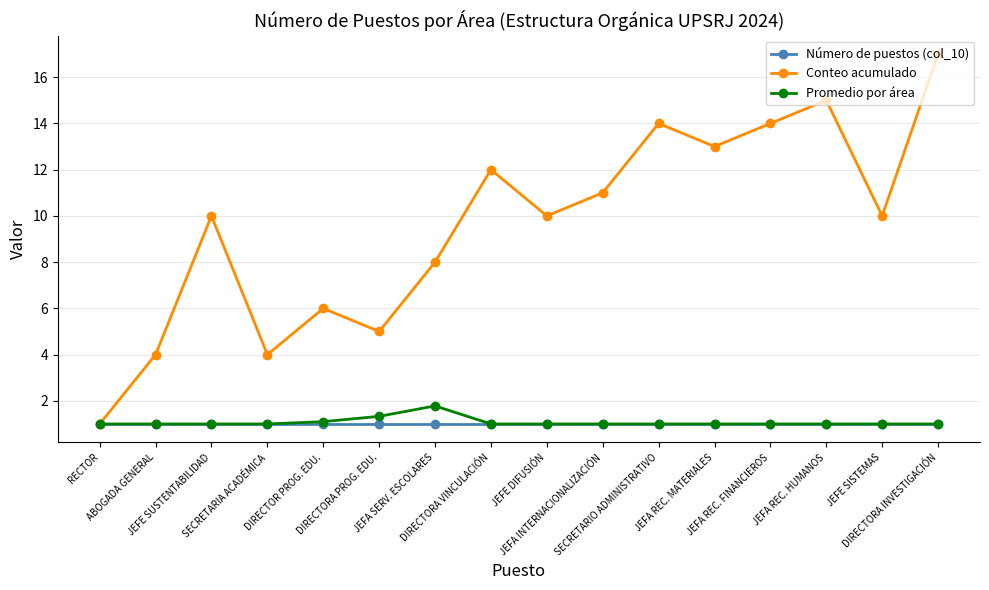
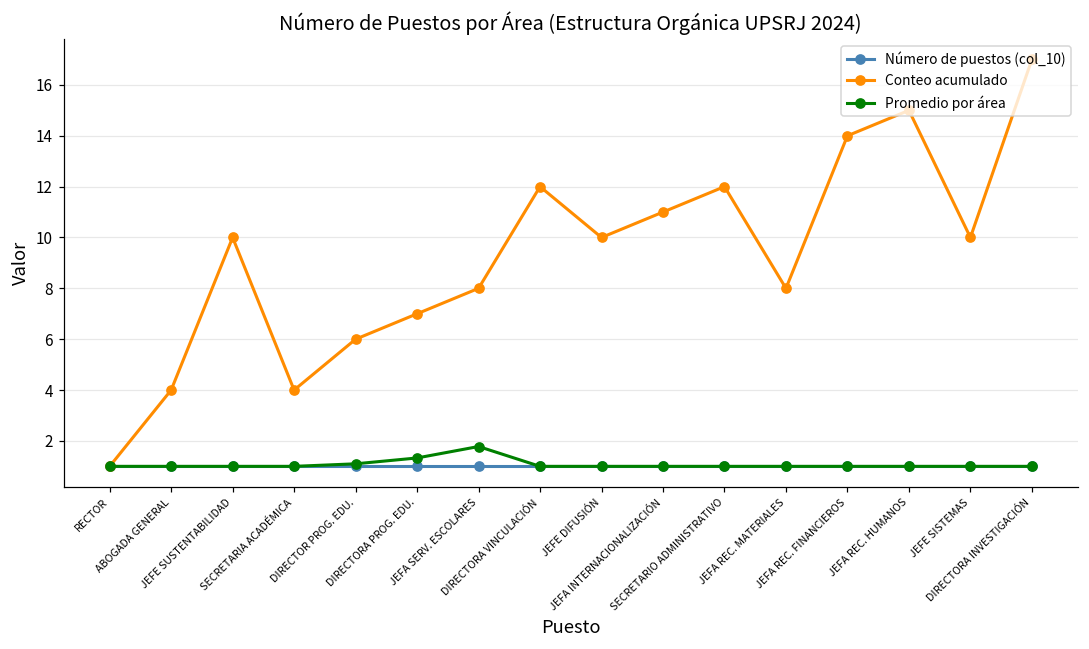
Conteo acumulado, DIRECTORA PROG. EDU.: 5 -> 7
Conteo acumulado, SECRETARIO ADMINISTRATIVO: 14 -> 12
Conteo acumulado, JEFA REC. MATERIALES: 13 -> 8
